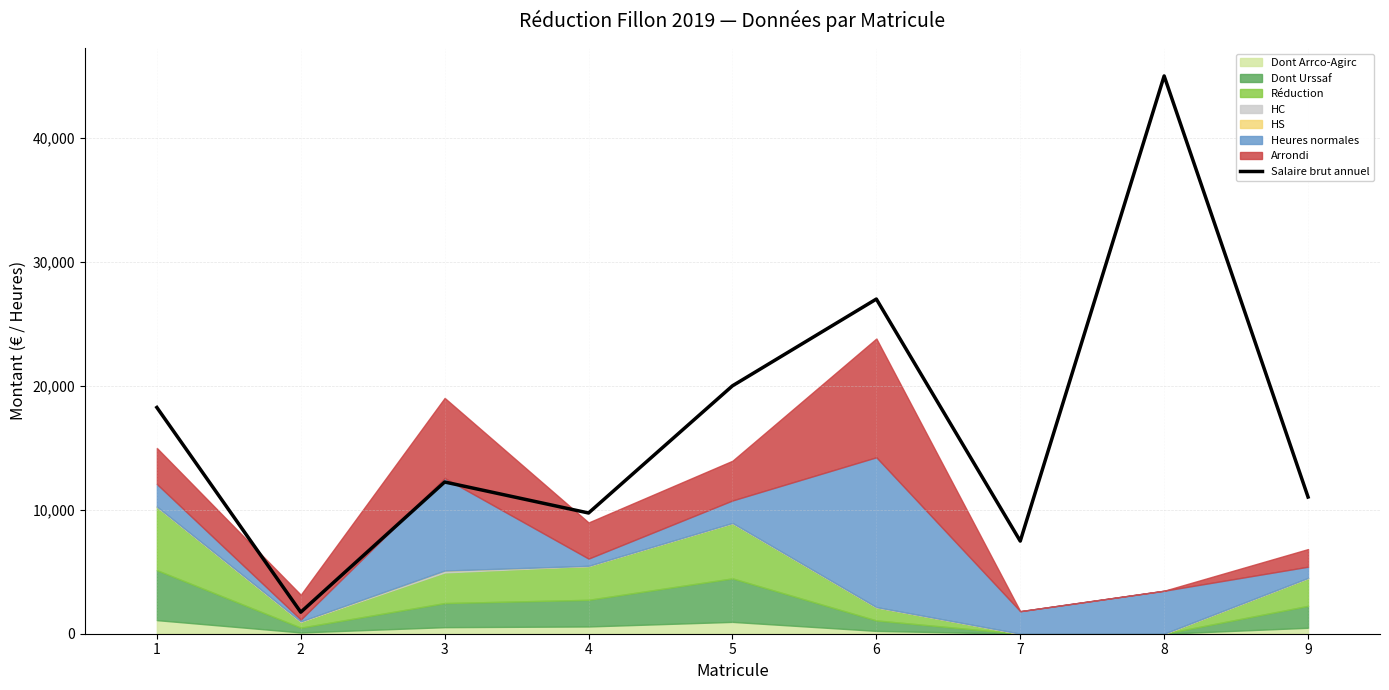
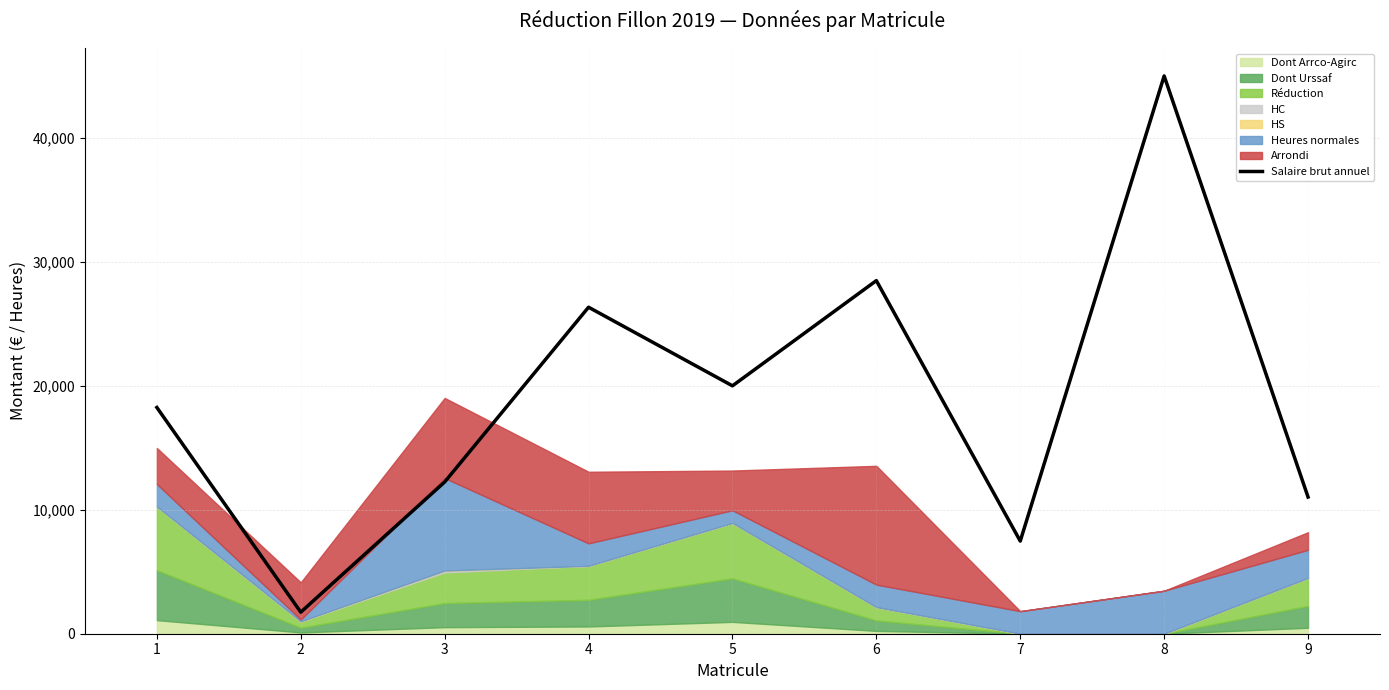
Arrondi, 2: 2,000 -> 3,000
Salaire brut annuel, 4: 9,700 -> 26,300
Heures normales, 4: 600 -> 1,800
Arrondi, 4: 2,900 -> 5,800
Heures normales, 5: 1,800 -> 1,000
Salaire brut annuel, 6: 27,000 -> 28,500
Heures normales, 6: 12,100 -> 1,800
Heures normales, 9: 900 -> 2,300
